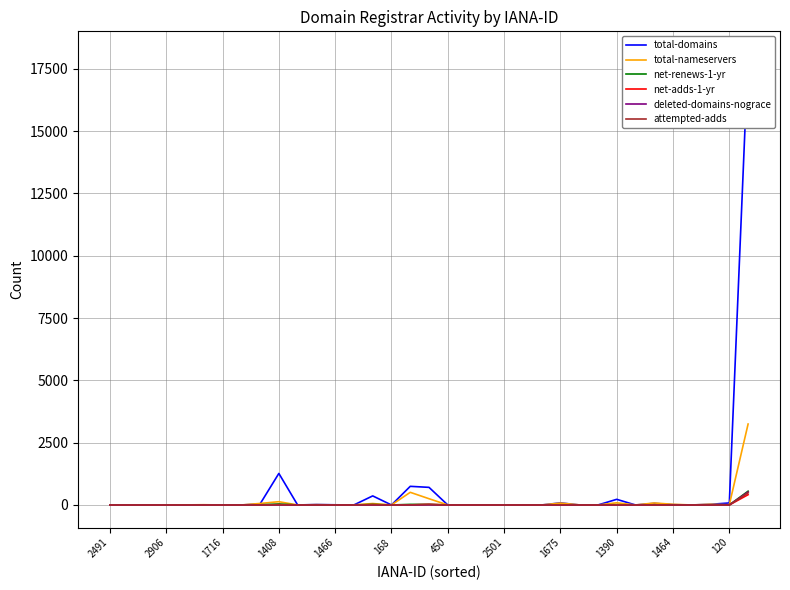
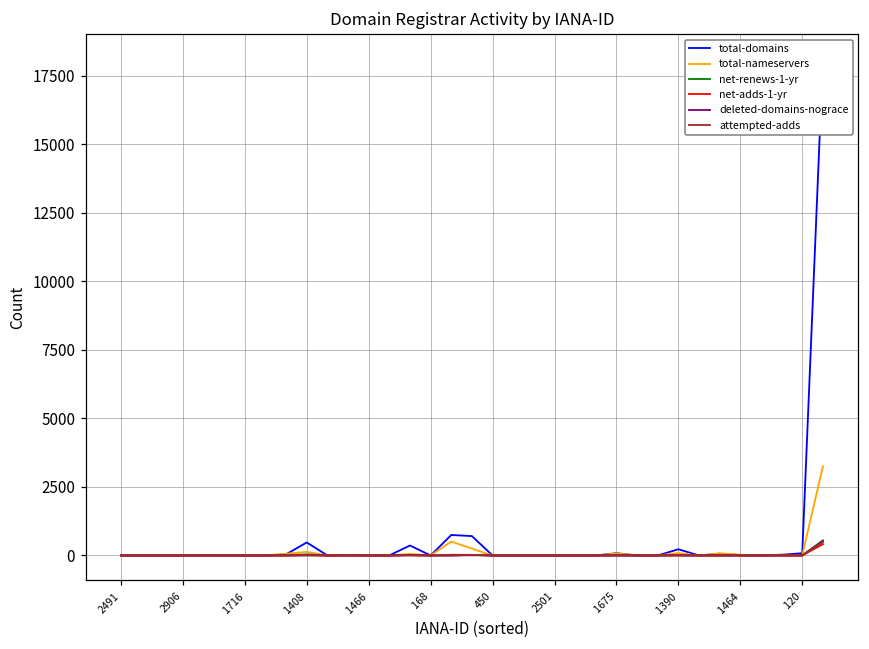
total-domains, 1408: 1300 -> 500
